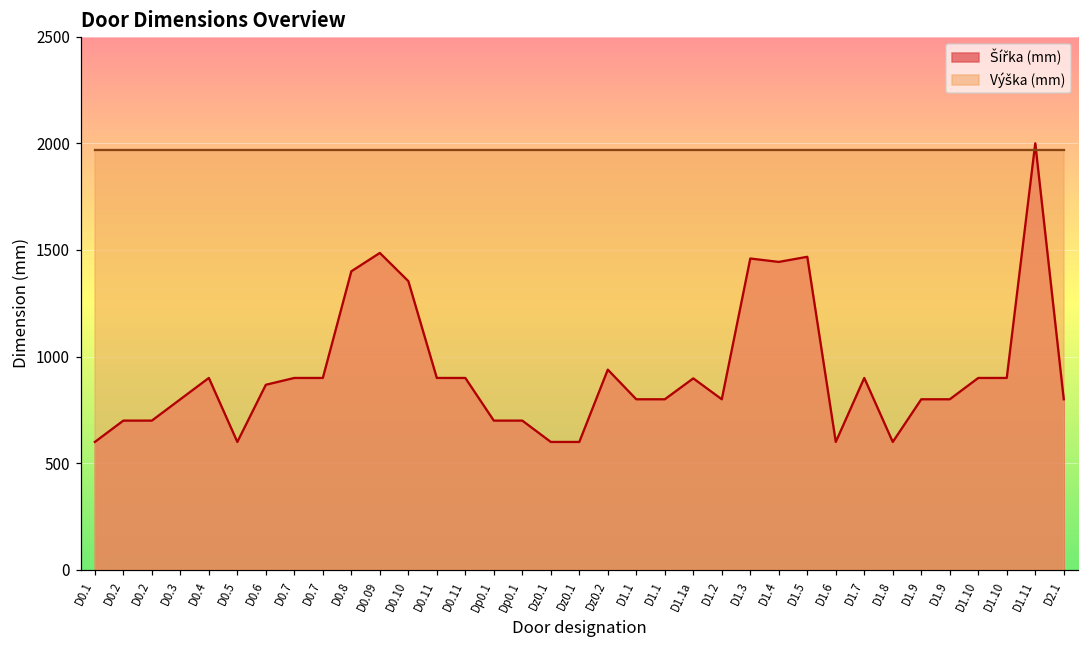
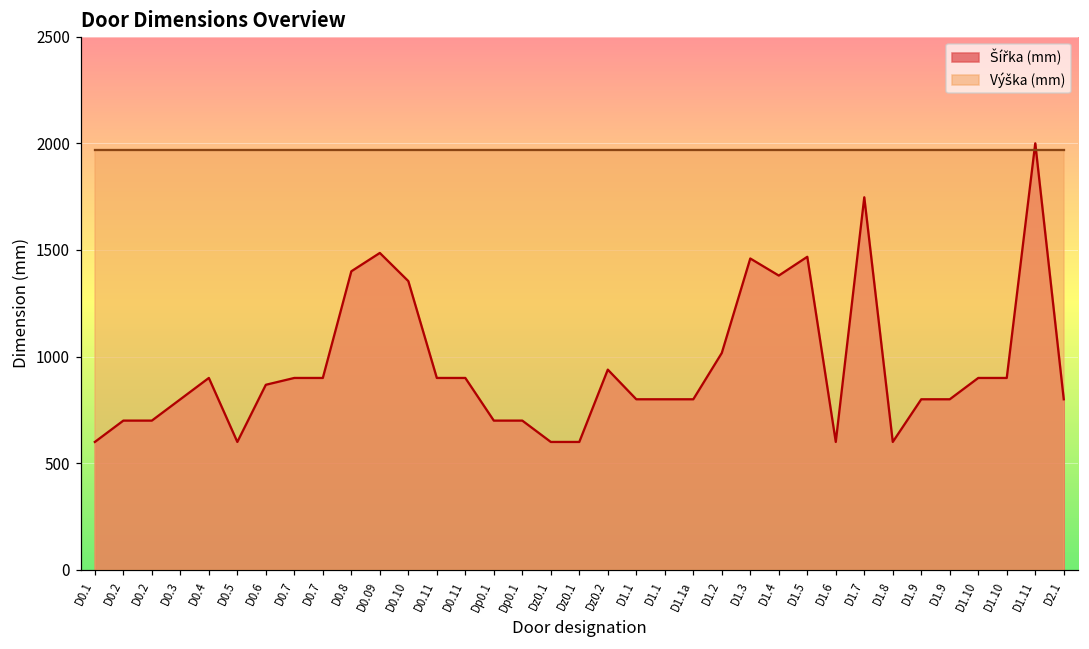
Šířka (mm), D1.1a: 900 -> 800
Šířka (mm), D1.2: 800 -> 1020
Šířka (mm), D1.4: 1440 -> 1380
Šířka (mm), D1.7: 900 -> 1750
